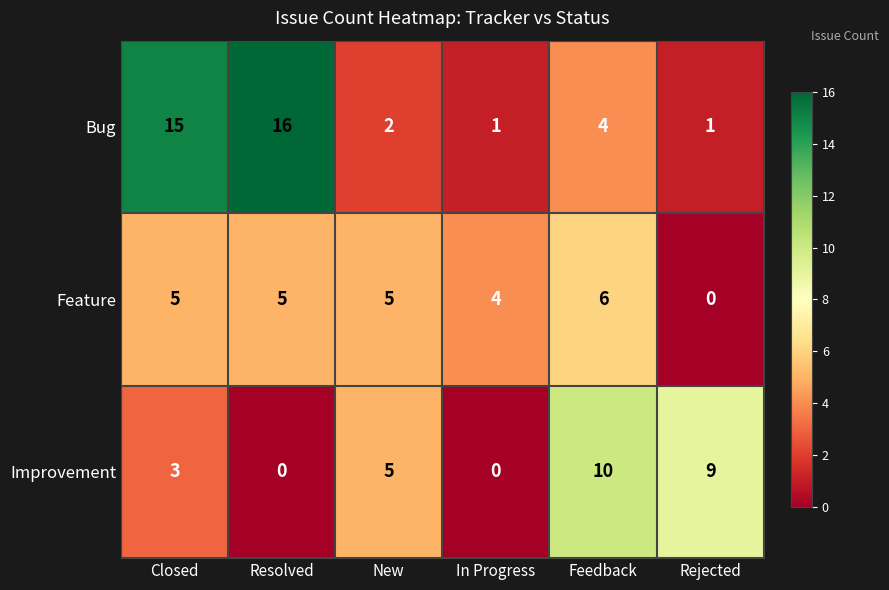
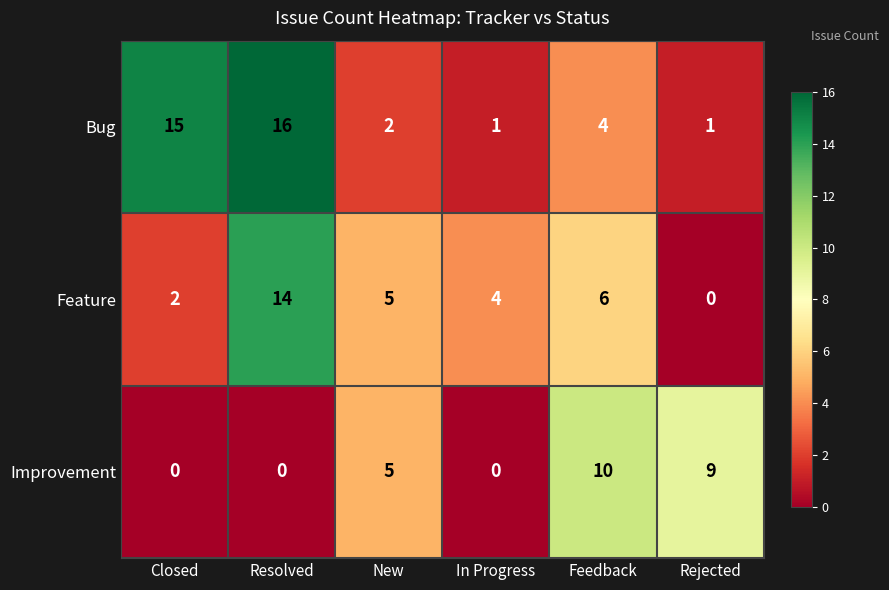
Feature, Closed: 5 -> 2
Feature, Resolved: 5 -> 14
Improvement, Closed: 3 -> 0
